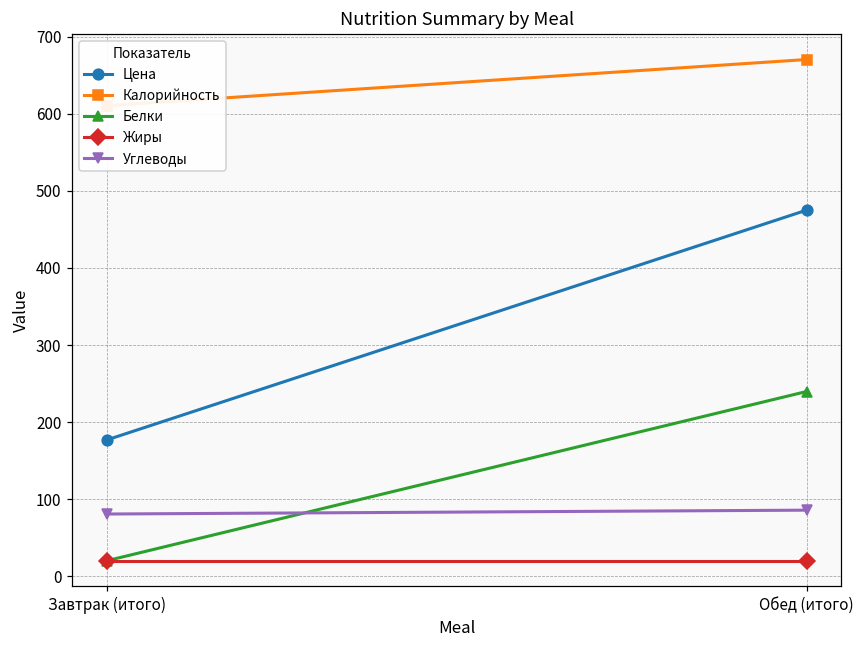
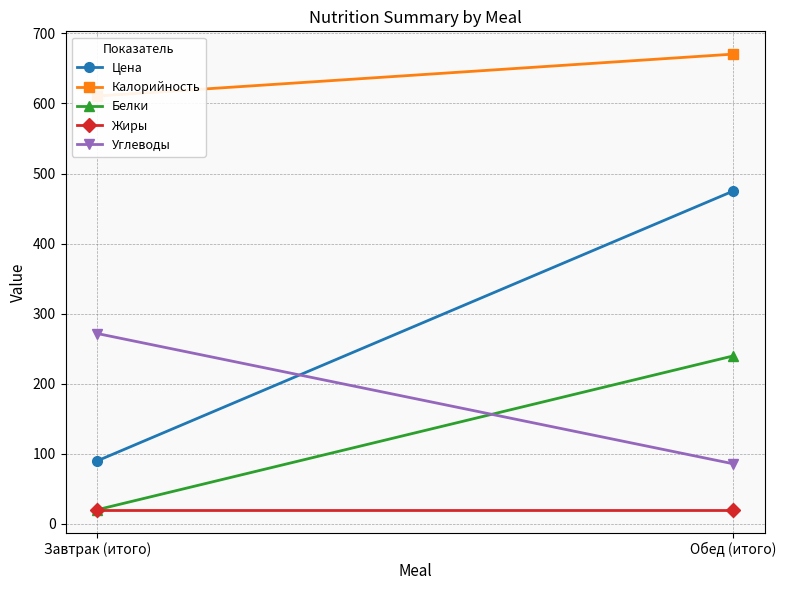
Цена, Завтрак (итого): 180 -> 90
Углеводы, Завтрак (итого): 80 -> 270
